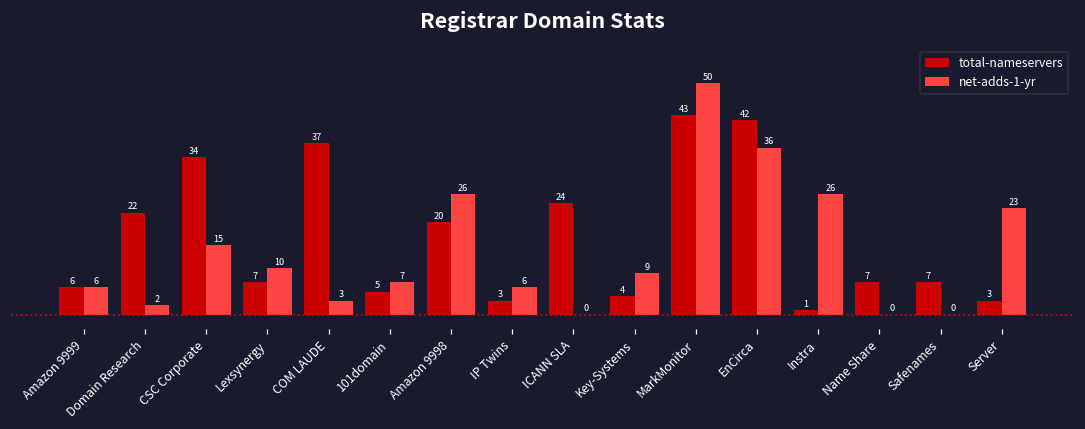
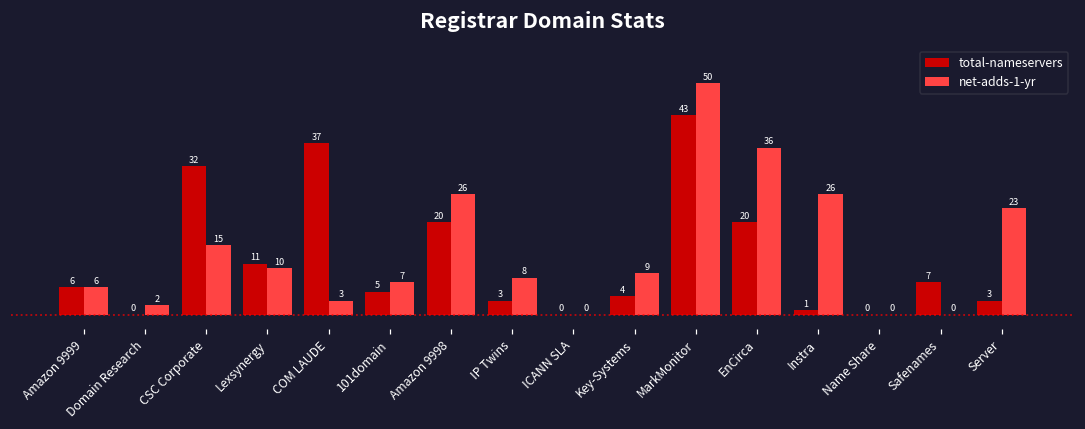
total-nameservers, Domain Research: 22 -> 0
total-nameservers, CSC Corporate: 34 -> 32
total-nameservers, Lexsynergy: 7 -> 11
net-adds-1-yr, IP Twins: 6 -> 8
total-nameservers, ICANN SLA: 24 -> 0
total-nameservers, EnCirca: 42 -> 20
total-nameservers, Name Share: 7 -> 0
